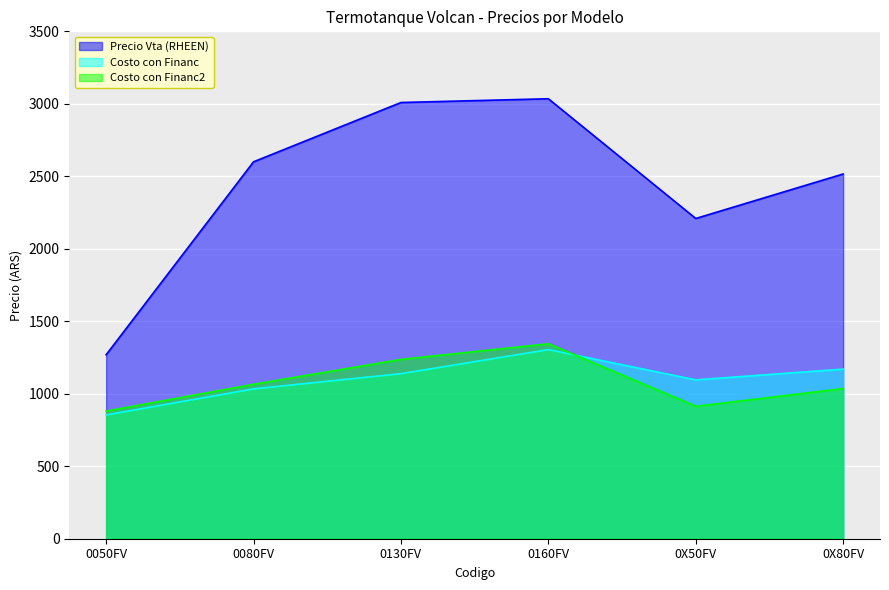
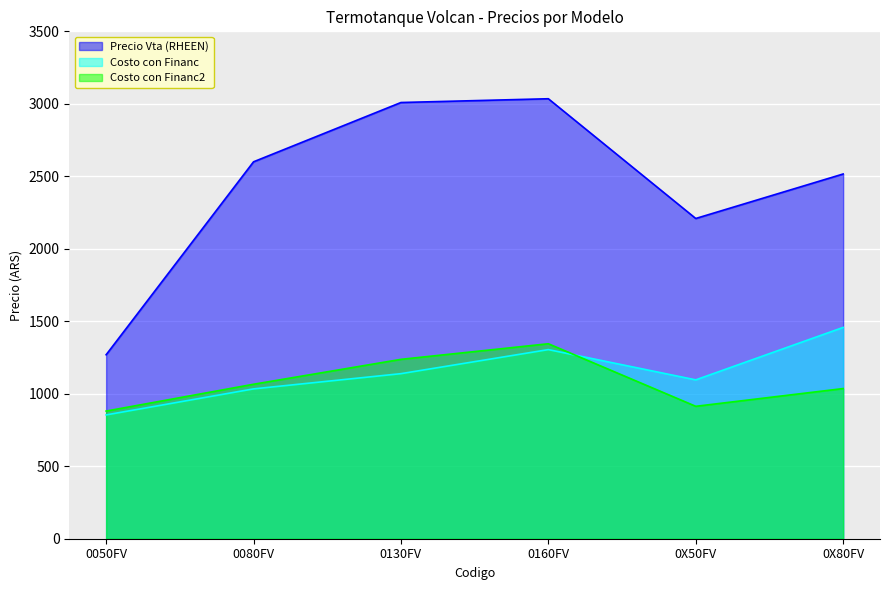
Costo con Financ, 0X80FV: 1170 -> 1460
